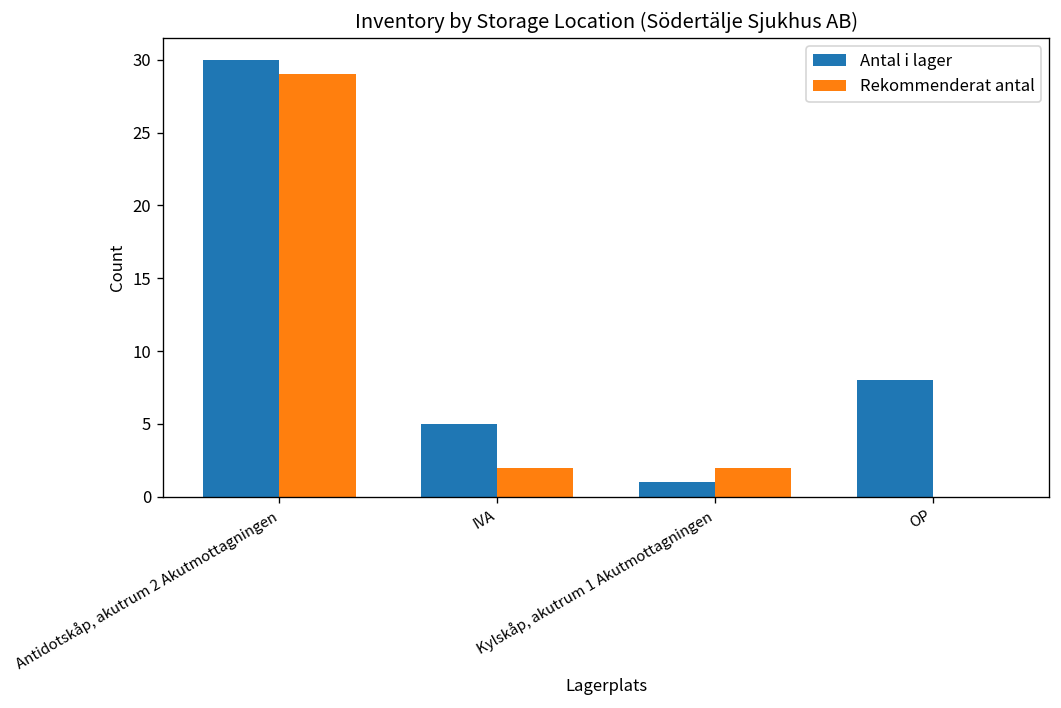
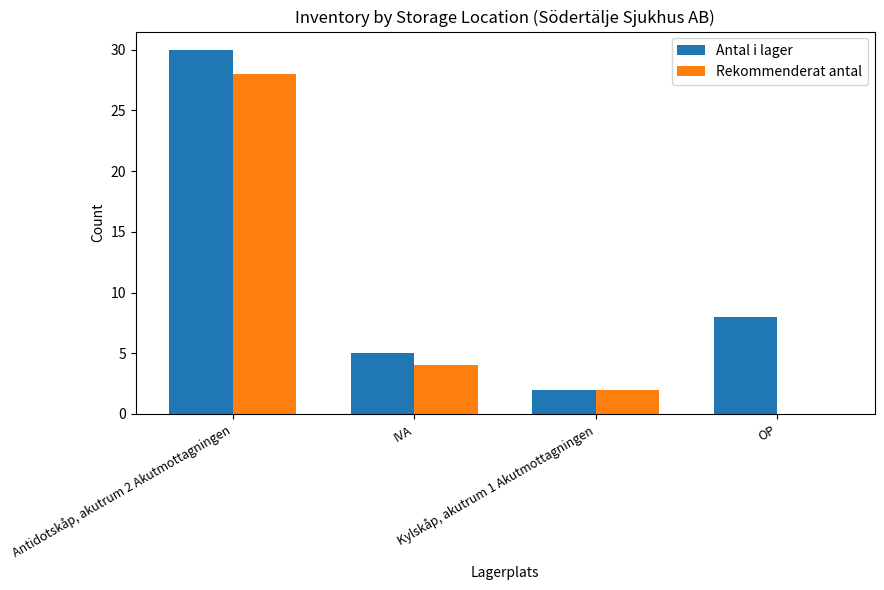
Rekommenderat antal, Antidotskåp, akutrum 2 Akutmottagningen: 29 -> 28
Rekommenderat antal, IVA: 2 -> 4
Antal i lager, Kylskåp, akutrum 1 Akutmottagningen: 1 -> 2
